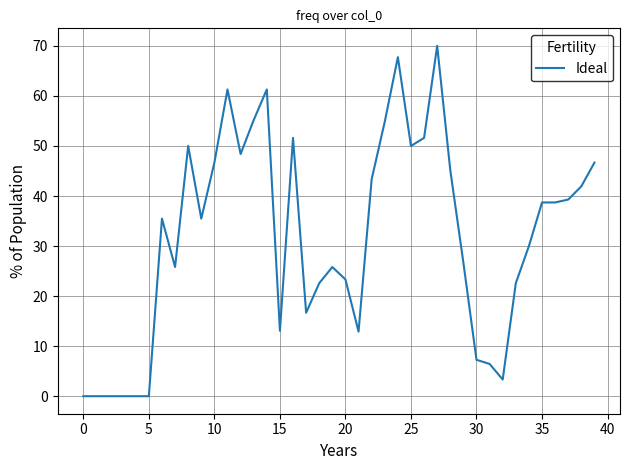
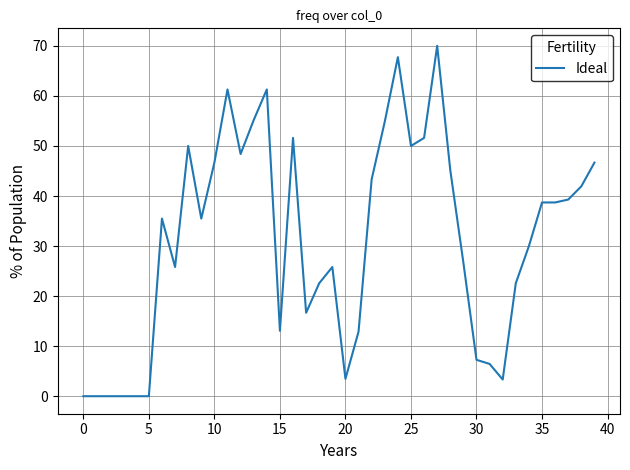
20: 23 -> 3
